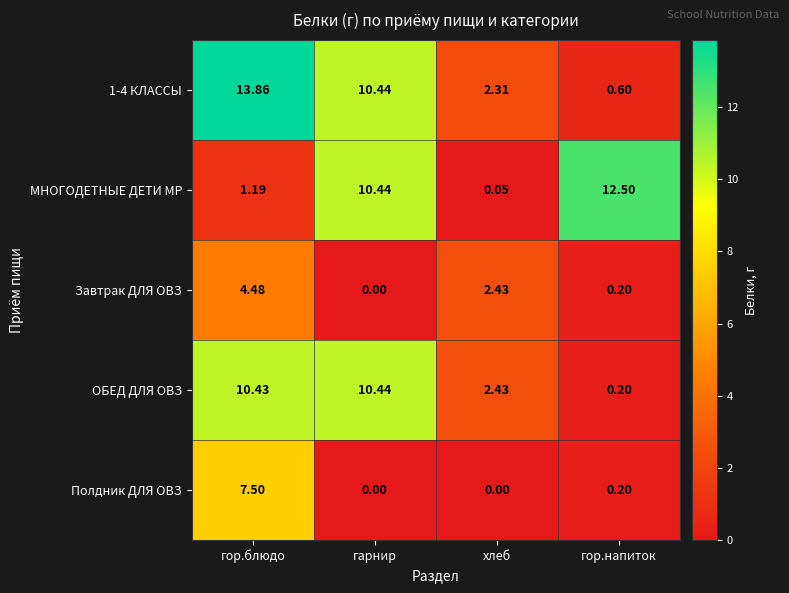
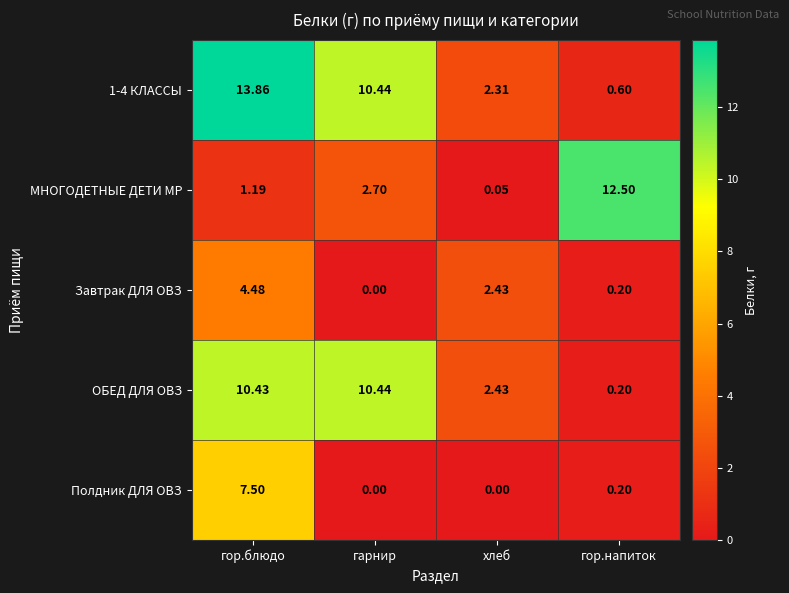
МНОГОДЕТНЫЕ ДЕТИ МР, гарнир: 10.44 -> 2.70
